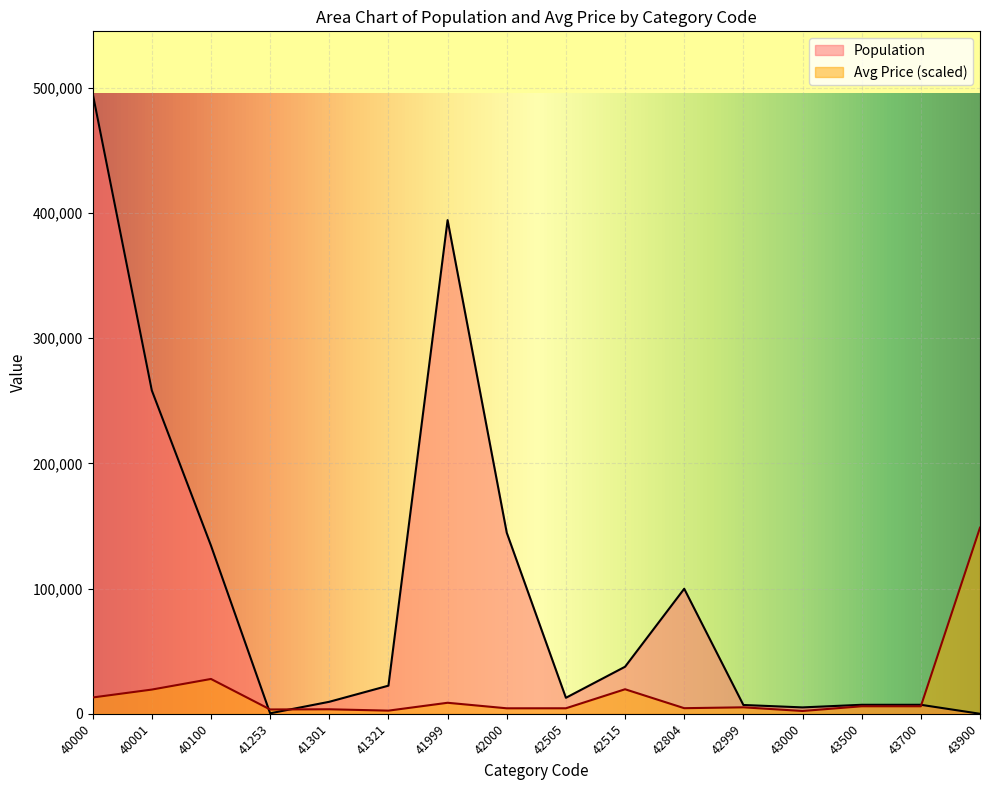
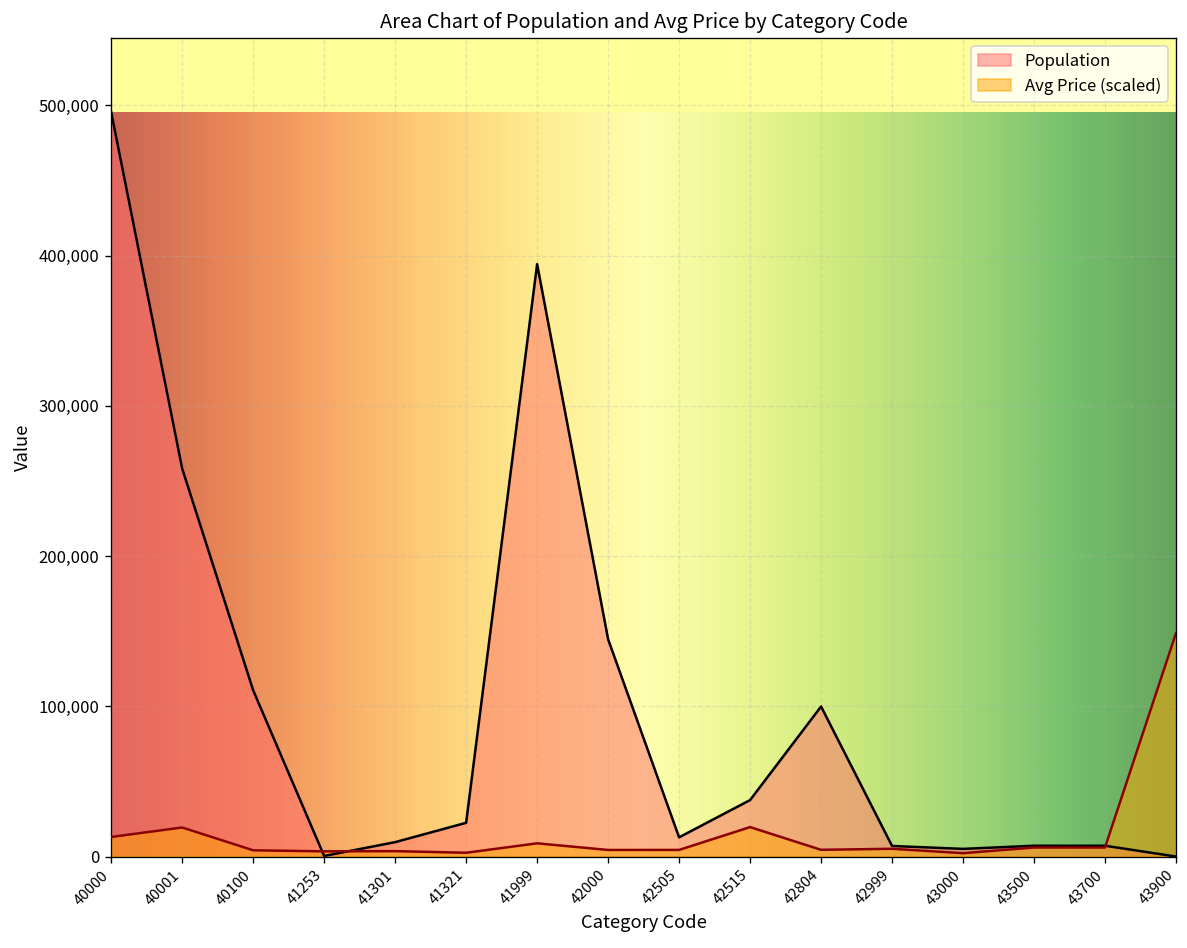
Population, 40100: 134,000 -> 111,000
Avg Price (scaled), 40100: 28,000 -> 4,000
